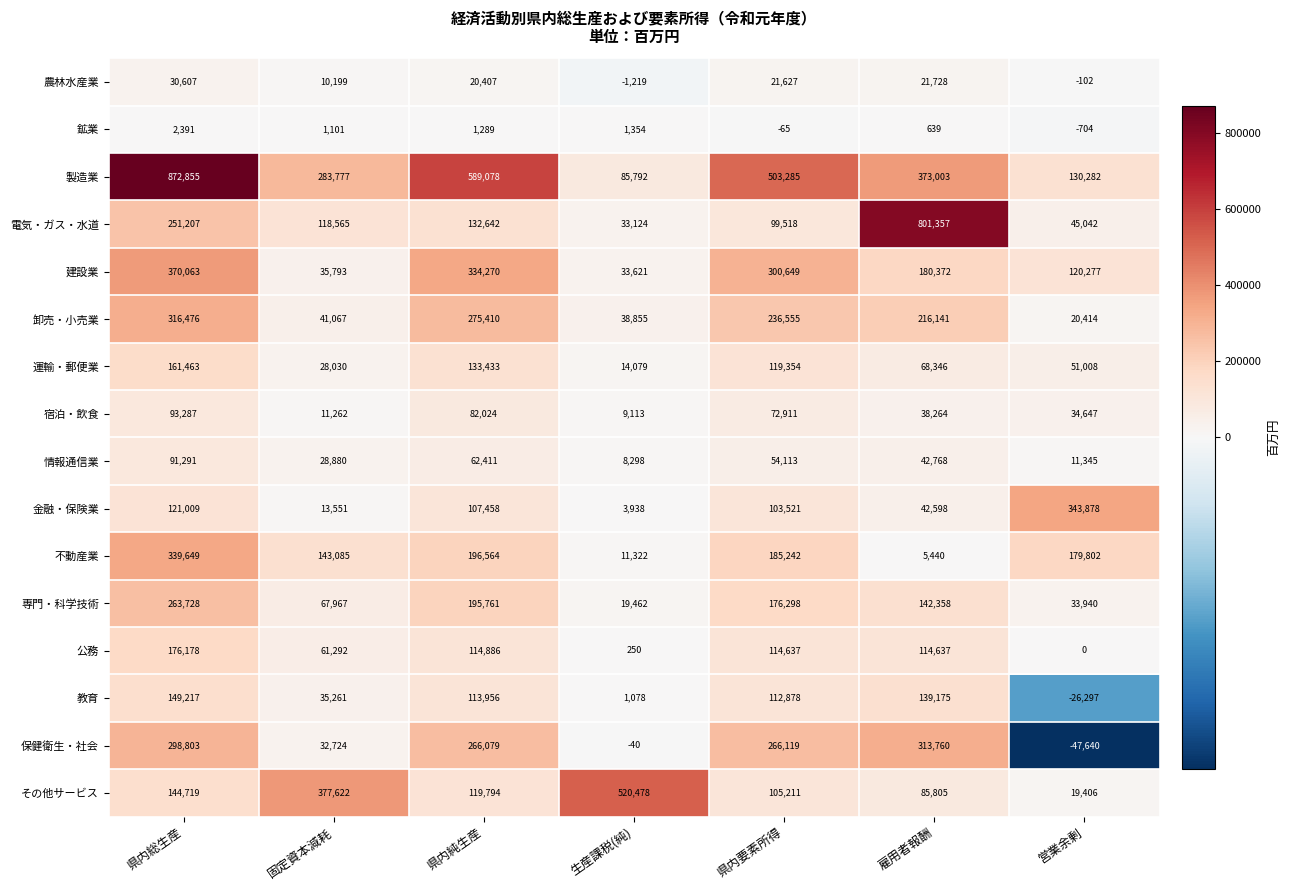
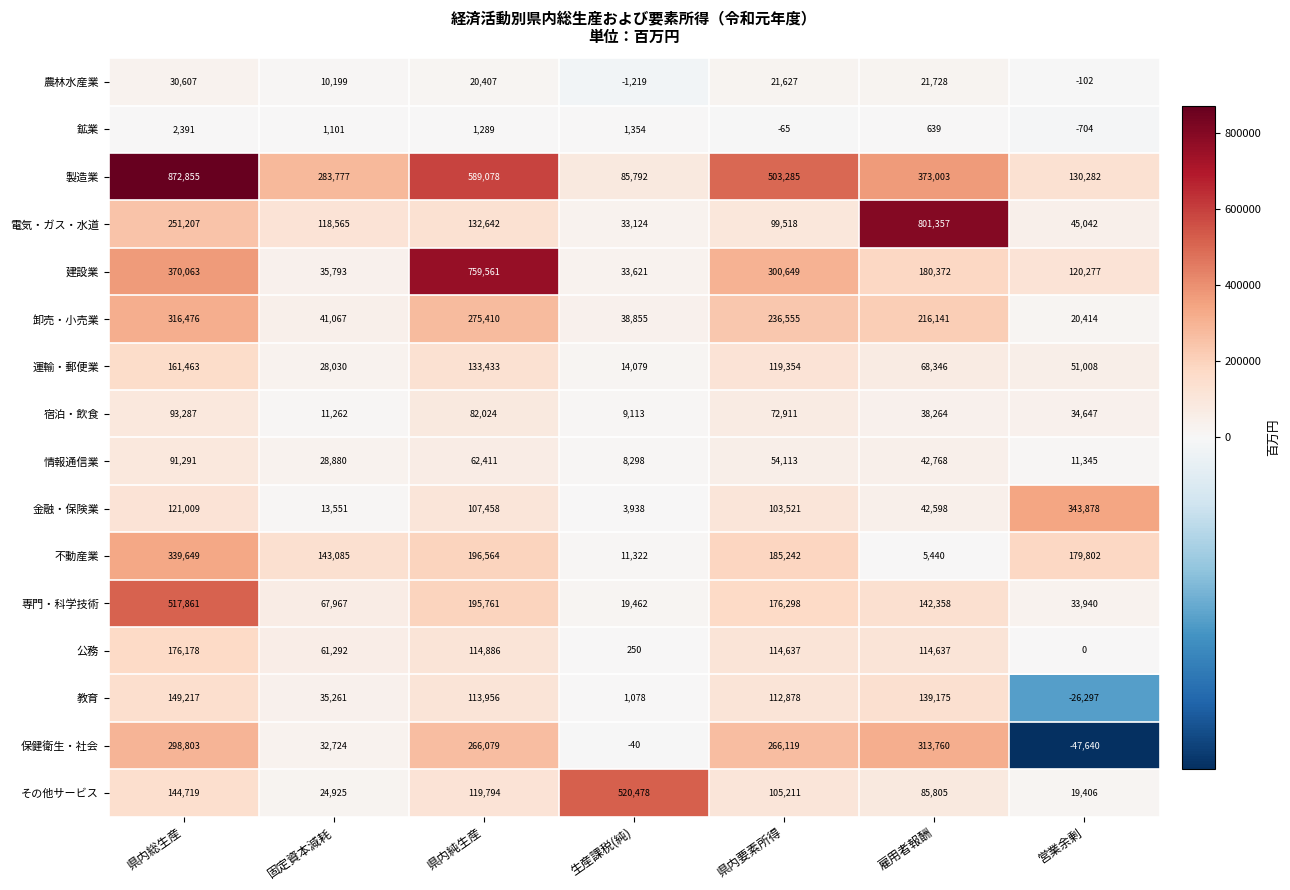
建設業, 県内純生産: 334,270 -> 759,561
専門・科学技術, 県内総生産: 263,728 -> 517,861
その他サービス, 固定資本減耗: 377,622 -> 24,925
